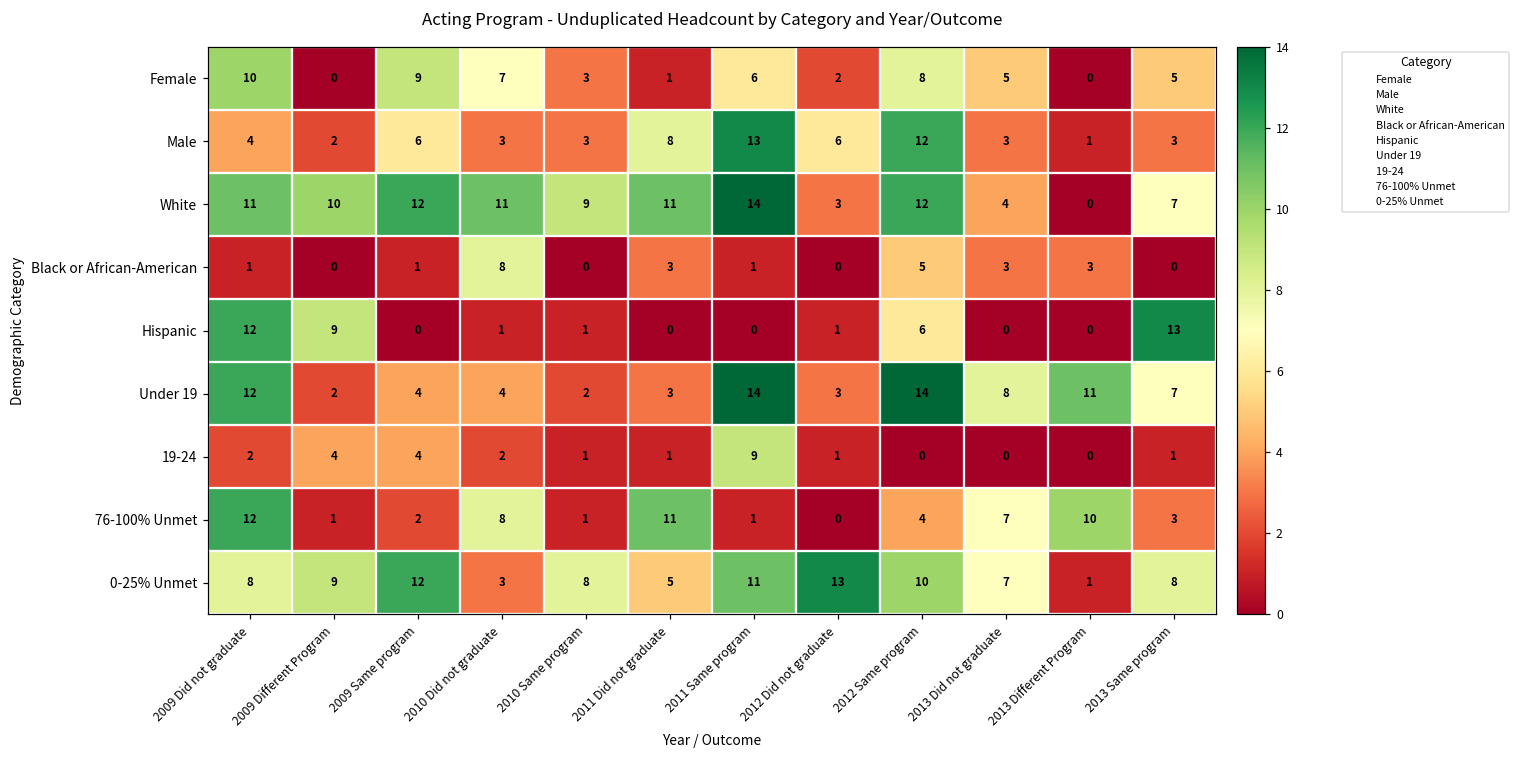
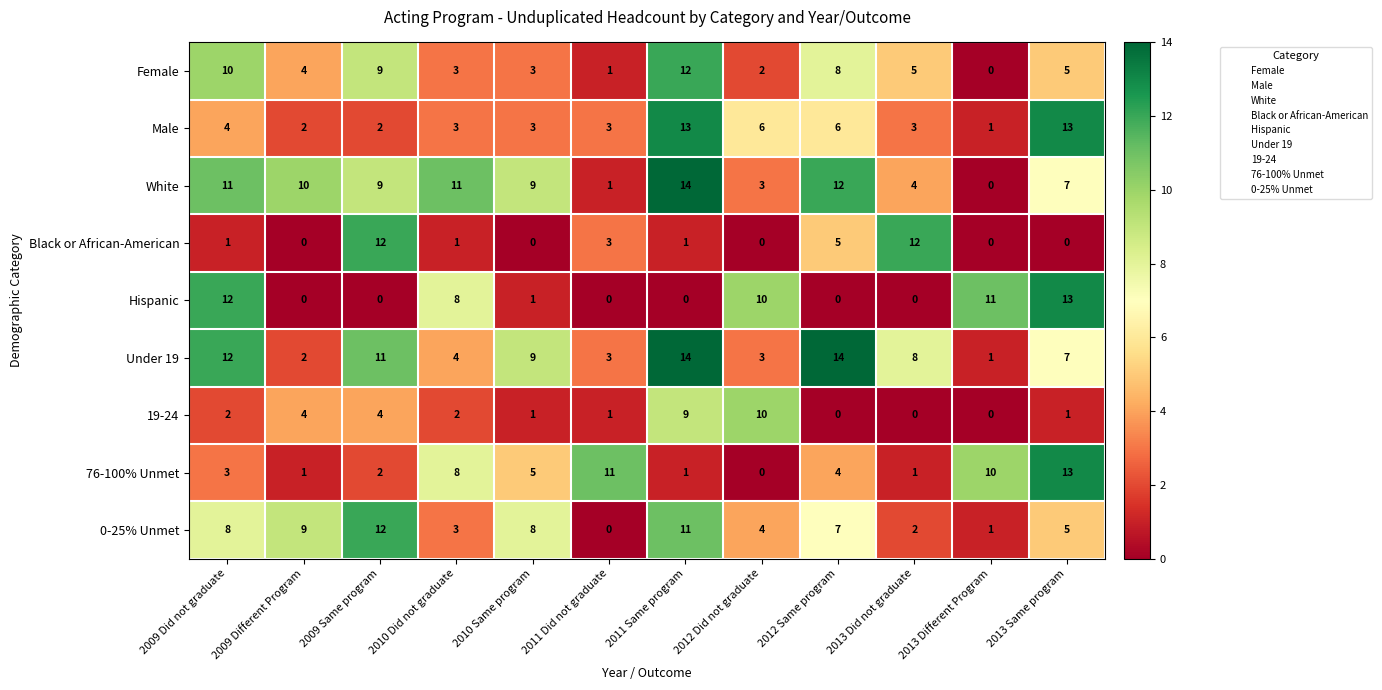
Female, 2009 Different Program: 0 -> 4
Female, 2010 Did not graduate: 7 -> 3
Female, 2011 Same program: 6 -> 12
Male, 2009 Same program: 6 -> 2
Male, 2011 Did not graduate: 8 -> 3
Male, 2012 Same program: 12 -> 6
Male, 2013 Same program: 3 -> 13
White, 2009 Same program: 12 -> 9
White, 2011 Did not graduate: 11 -> 1
Black or African-American, 2009 Same program: 1 -> 12
Black or African-American, 2010 Did not graduate: 8 -> 1
Black or African-American, 2013 Did not graduate: 3 -> 12
Black or African-American, 2013 Different Program: 3 -> 0
Hispanic, 2009 Different Program: 9 -> 0
Hispanic, 2010 Did not graduate: 1 -> 8
Hispanic, 2012 Did not graduate: 1 -> 10
Hispanic, 2012 Same program: 6 -> 0
Hispanic, 2013 Different Program: 0 -> 11
Under 19, 2009 Same program: 4 -> 11
Under 19, 2010 Same program: 2 -> 9
Under 19, 2013 Different Program: 11 -> 1
19-24, 2012 Did not graduate: 1 -> 10
76-100% Unmet, 2009 Did not graduate: 12 -> 3
76-100% Unmet, 2010 Same program: 1 -> 5
76-100% Unmet, 2013 Did not graduate: 7 -> 1
76-100% Unmet, 2013 Same program: 3 -> 13
0-25% Unmet, 2011 Did not graduate: 5 -> 0
0-25% Unmet, 2012 Did not graduate: 13 -> 4
0-25% Unmet, 2012 Same program: 10 -> 7
0-25% Unmet, 2013 Did not graduate: 7 -> 2
0-25% Unmet, 2013 Same program: 8 -> 5
